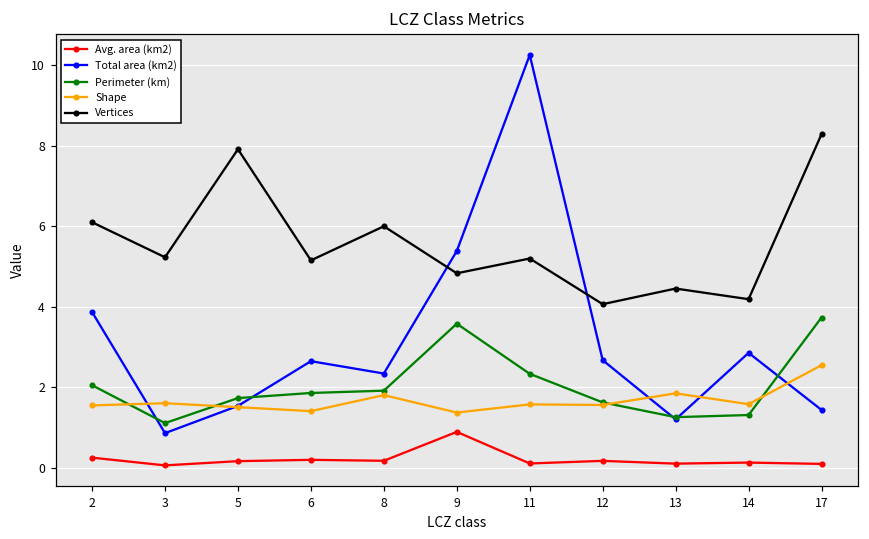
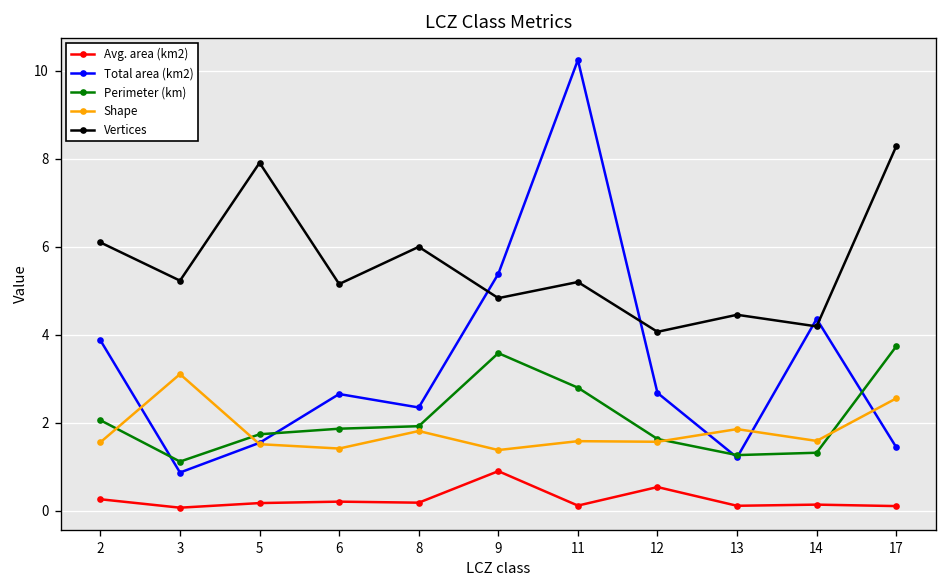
Shape, 3: 1.6 -> 3.1
Perimeter (km), 11: 2.3 -> 2.8
Avg. area (km2), 12: 0.2 -> 0.5
Total area (km2), 14: 2.9 -> 4.4
